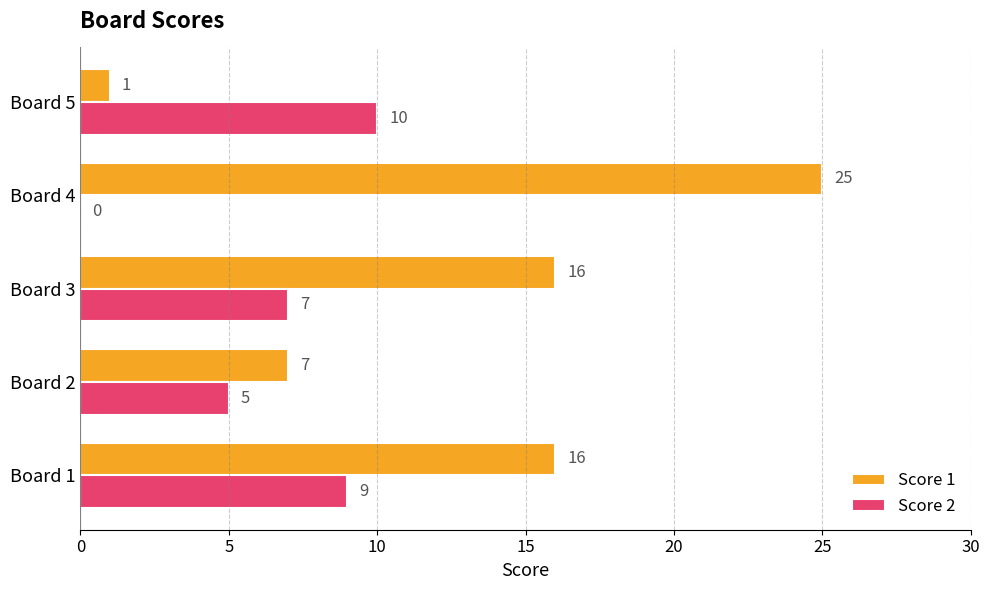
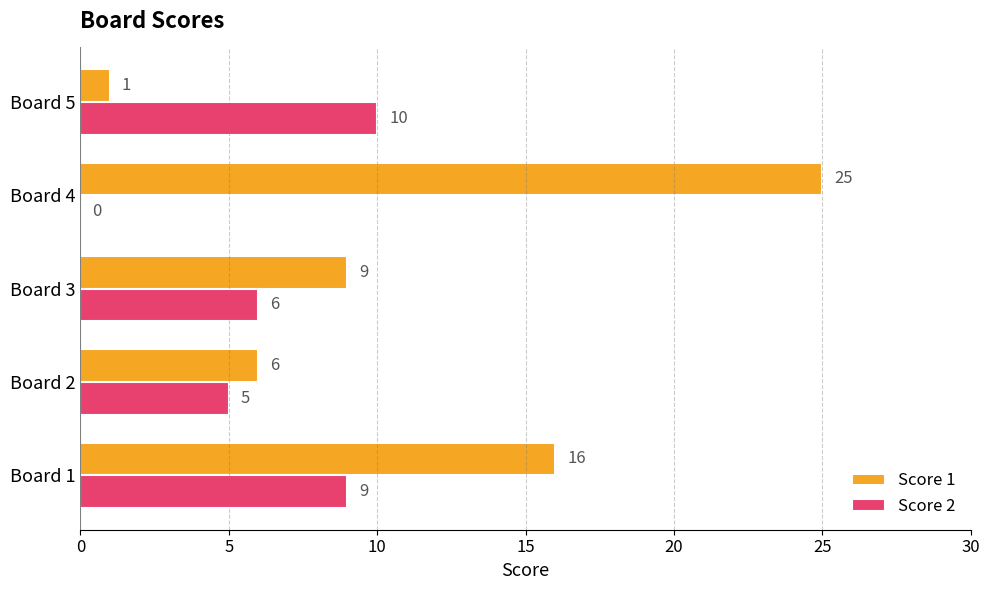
Score 1, Board 3: 16 -> 9
Score 2, Board 3: 7 -> 6
Score 1, Board 2: 7 -> 6
